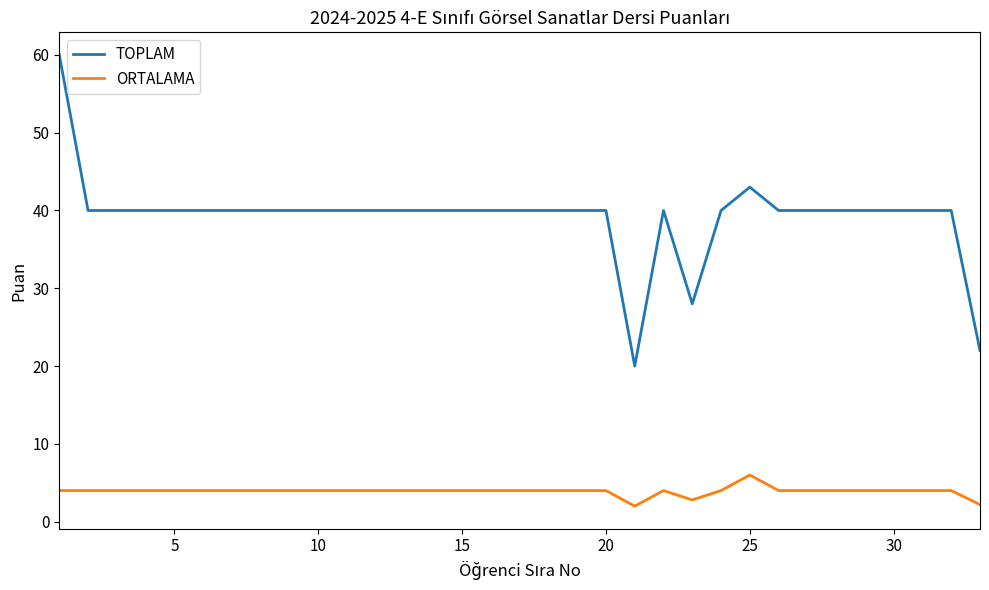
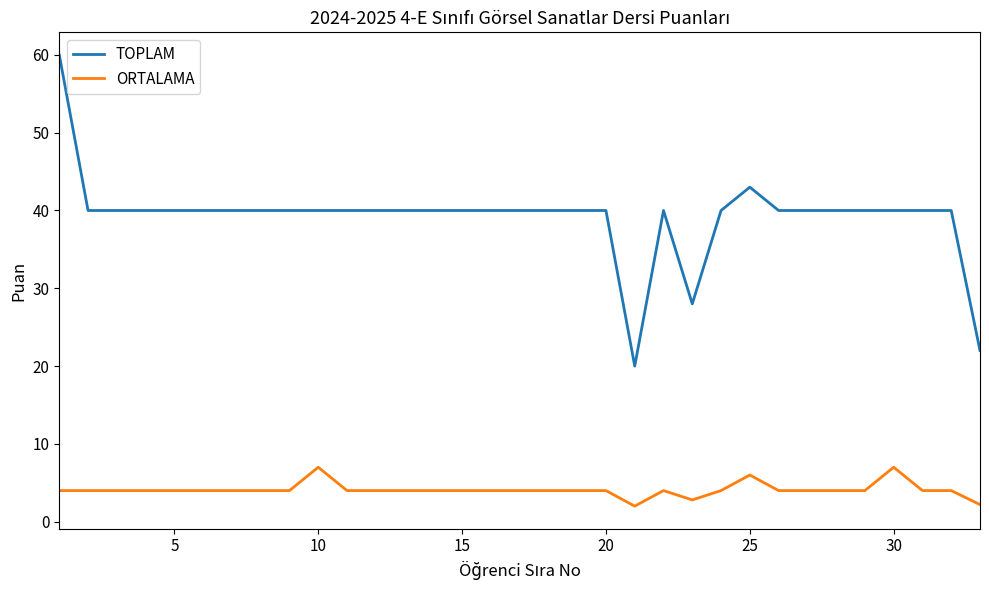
ORTALAMA, 10: 4 -> 7
ORTALAMA, 30: 4 -> 7
